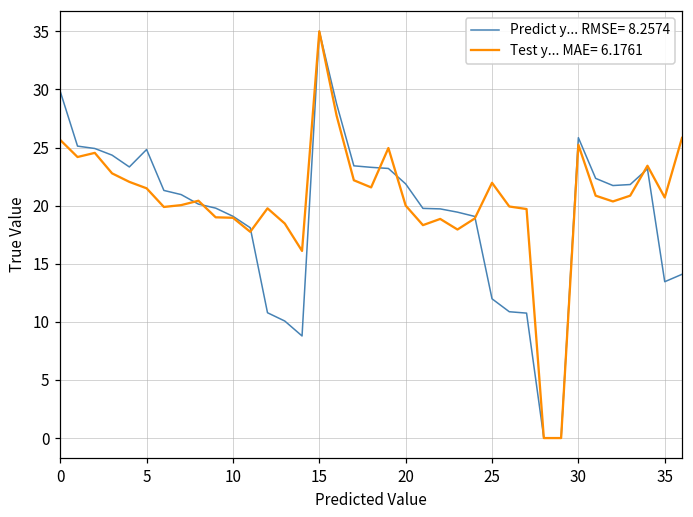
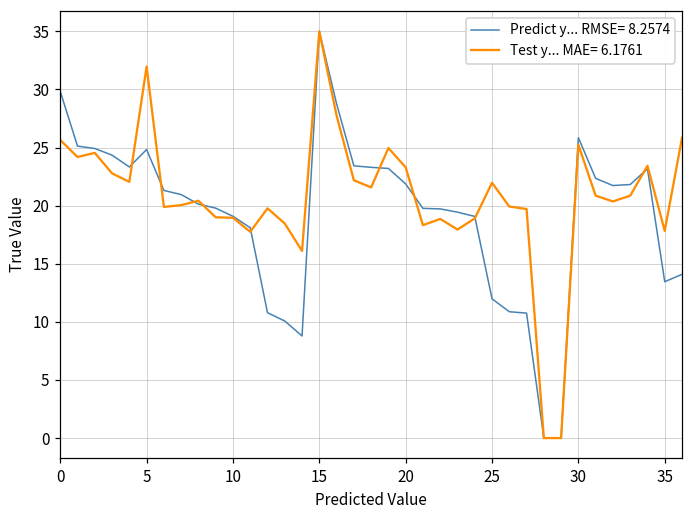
Test y... MAE= 6.1761, 5: 21.5 -> 32.0
Test y... MAE= 6.1761, 20: 20.0 -> 23.3
Test y... MAE= 6.1761, 35: 20.7 -> 17.8
